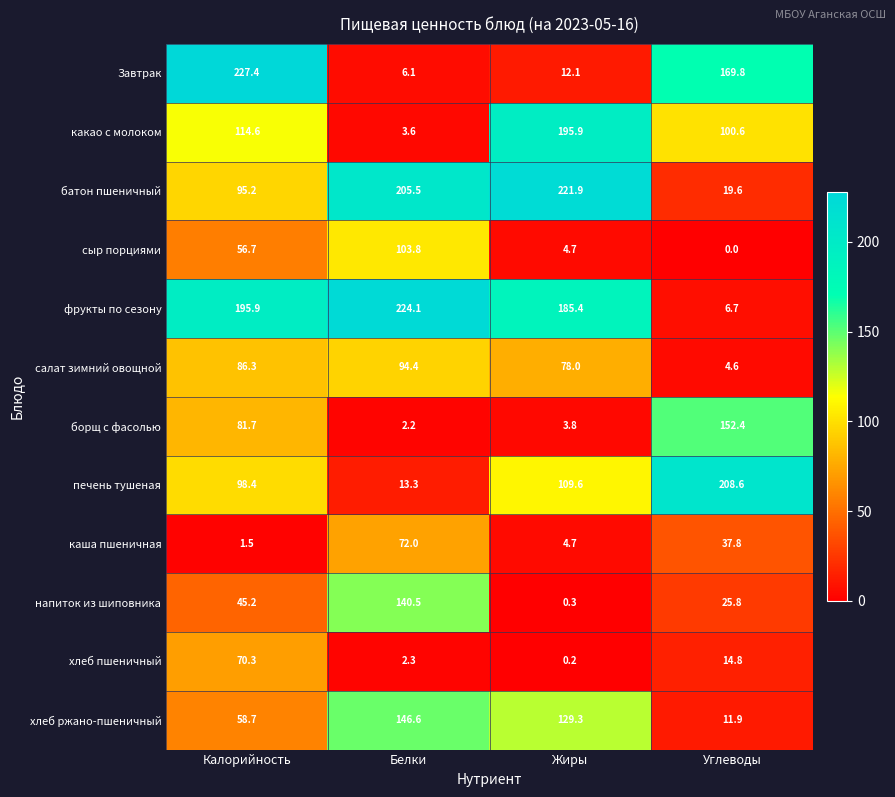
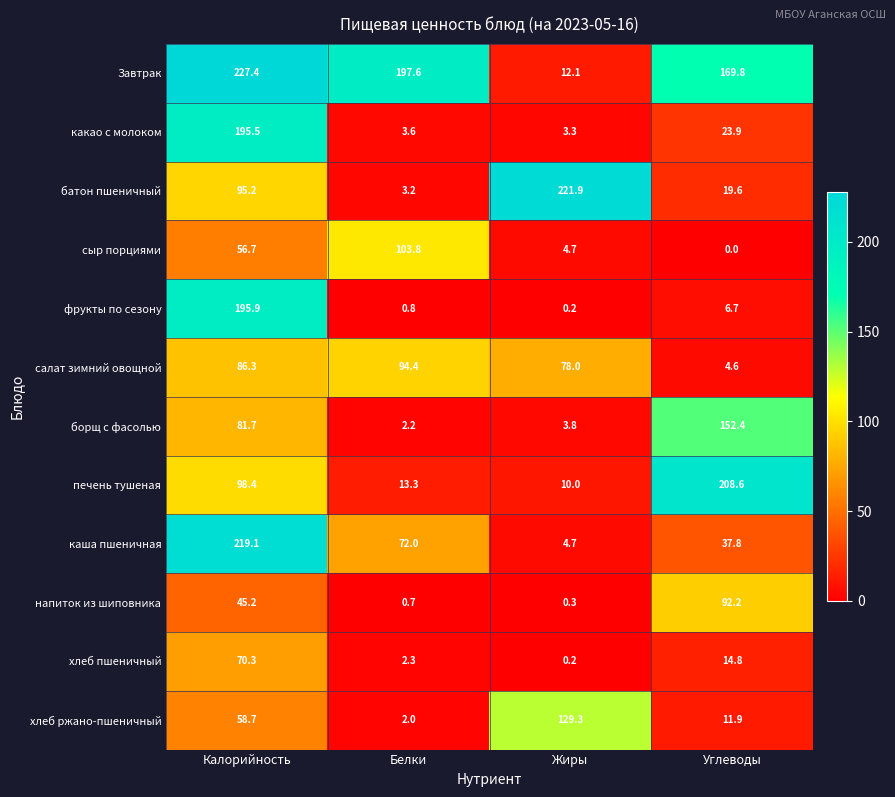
Завтрак, Белки: 6.1 -> 197.6
какао с молоком, Калорийность: 114.6 -> 195.5
какао с молоком, Жиры: 195.9 -> 3.3
какао с молоком, Углеводы: 100.6 -> 23.9
батон пшеничный, Белки: 205.5 -> 3.2
фрукты по сезону, Белки: 224.1 -> 0.8
фрукты по сезону, Жиры: 185.4 -> 0.2
печень тушеная, Жиры: 109.6 -> 10.0
каша пшеничная, Калорийность: 1.5 -> 219.1
напиток из шиповника, Белки: 140.5 -> 0.7
напиток из шиповника, Углеводы: 25.8 -> 92.2
хлеб ржано-пшеничный, Белки: 146.6 -> 2.0
